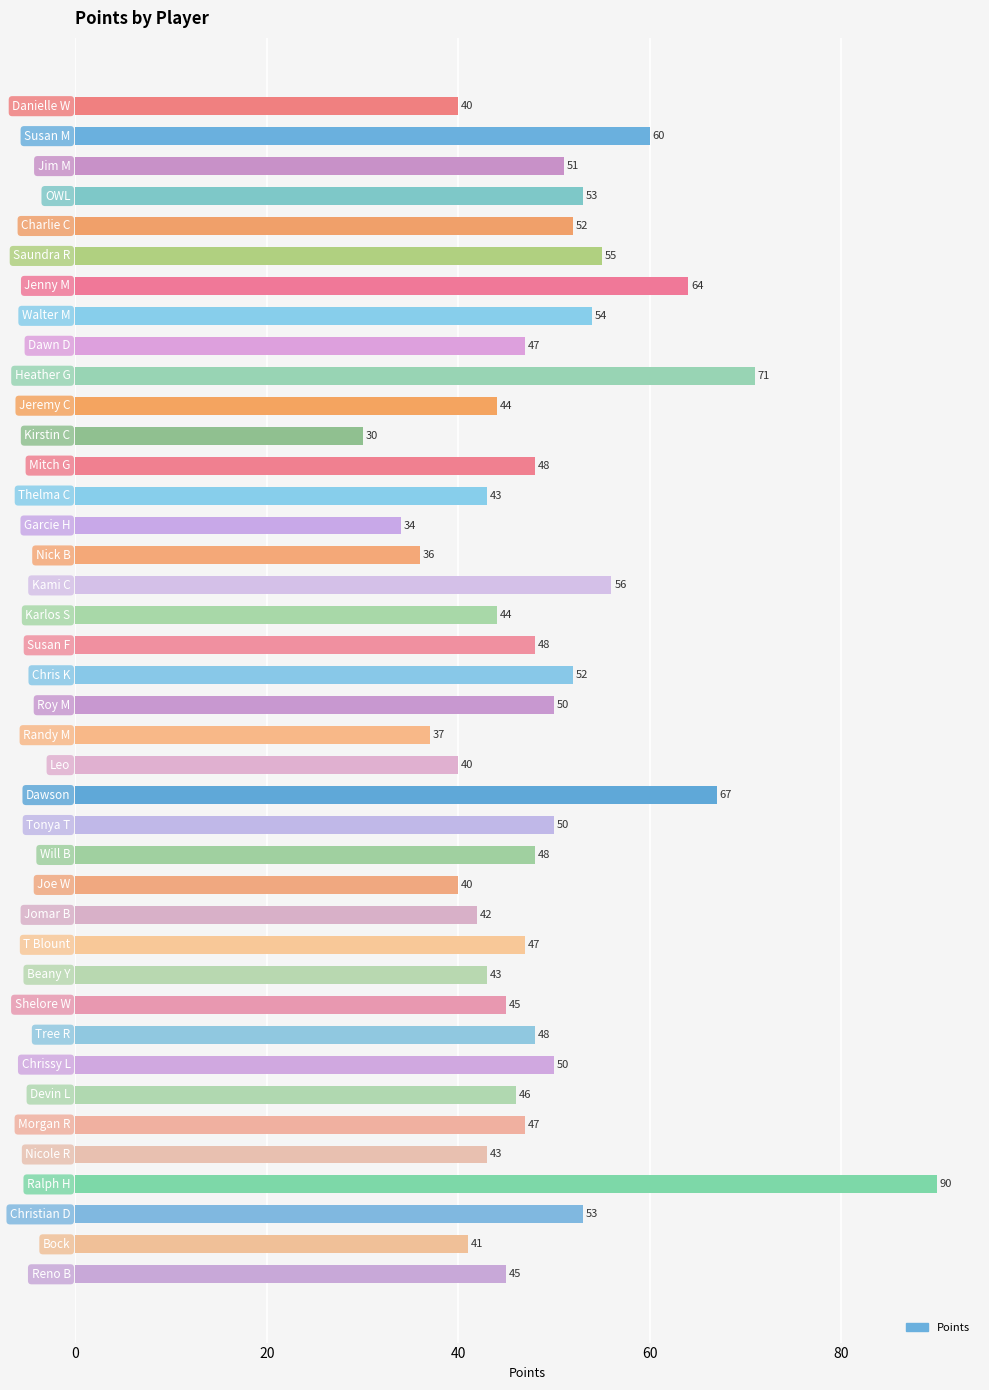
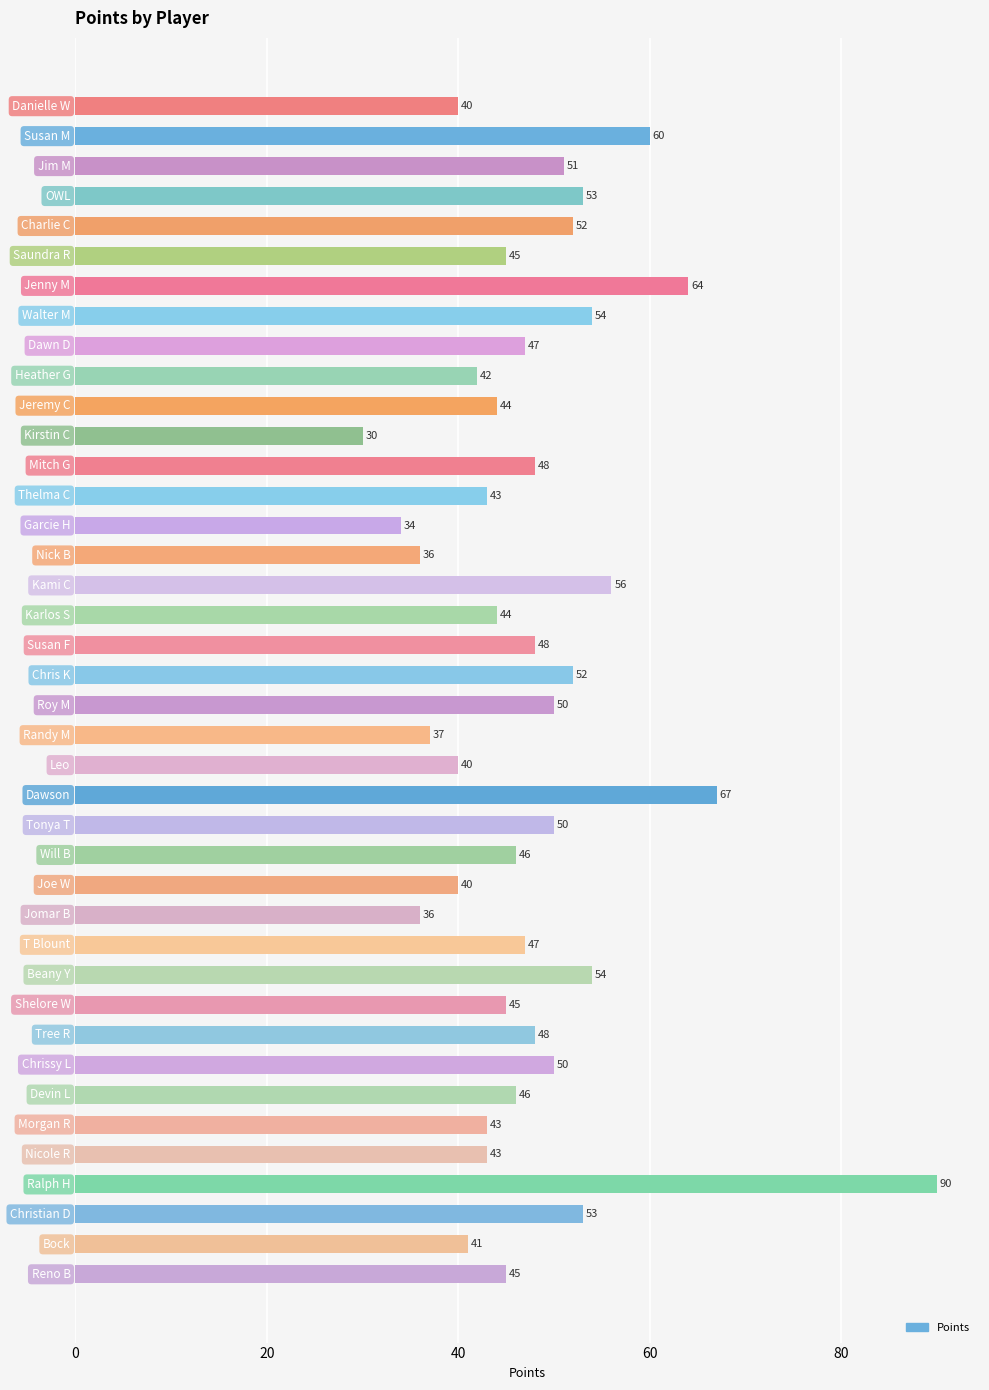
Saundra R: 55 -> 45
Heather G: 71 -> 42
Will B: 48 -> 46
Jomar B: 42 -> 36
Beany Y: 43 -> 54
Morgan R: 47 -> 43
